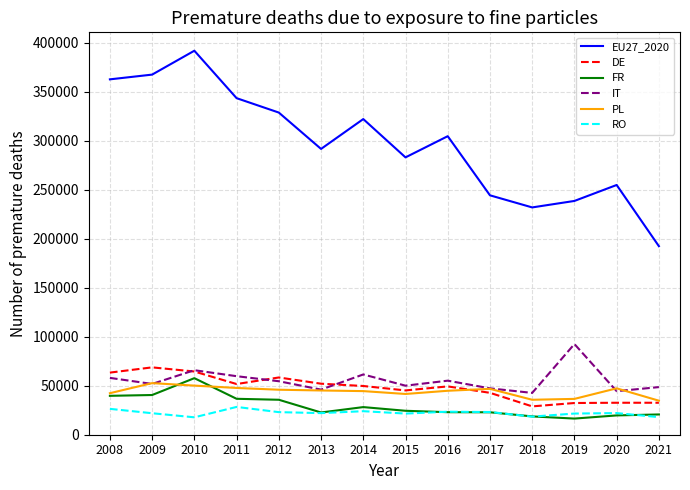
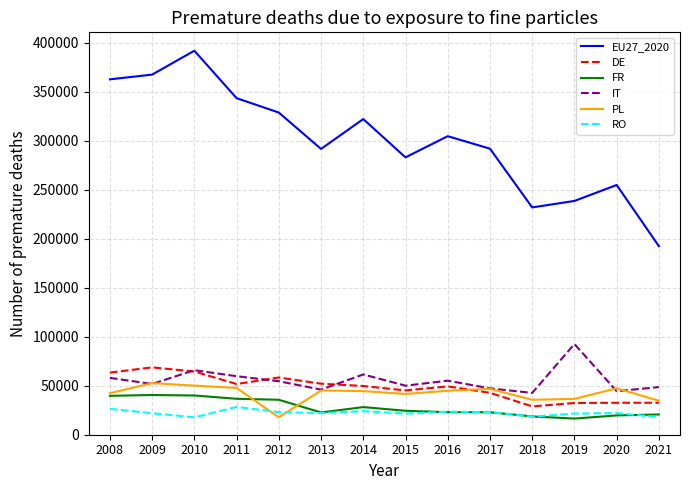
FR, 2010: 60000 -> 40000
PL, 2012: 50000 -> 20000
EU27_2020, 2017: 240000 -> 290000
